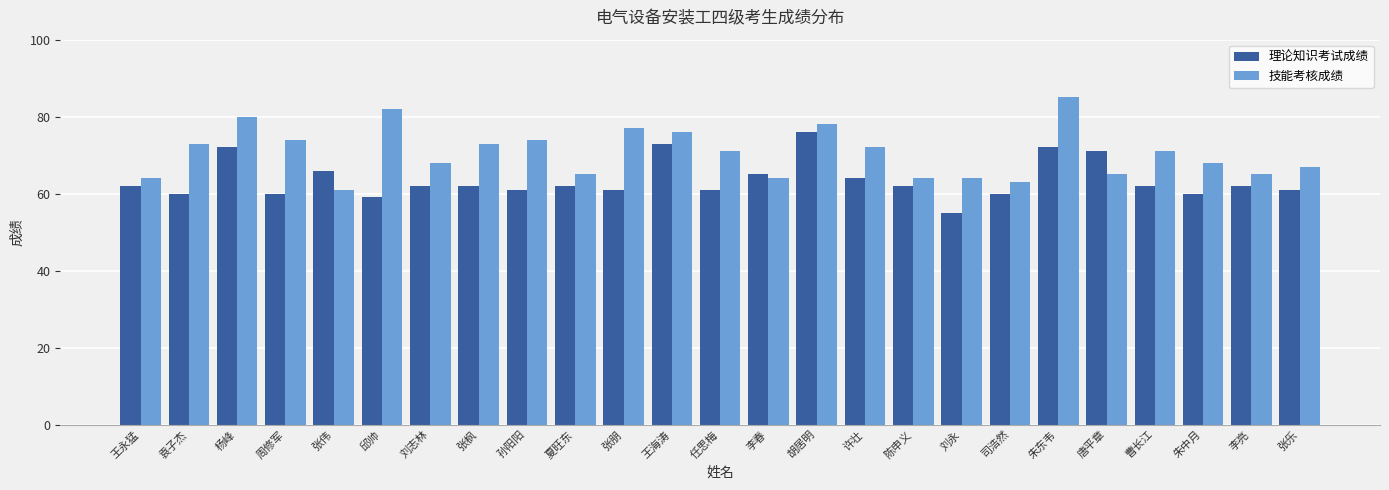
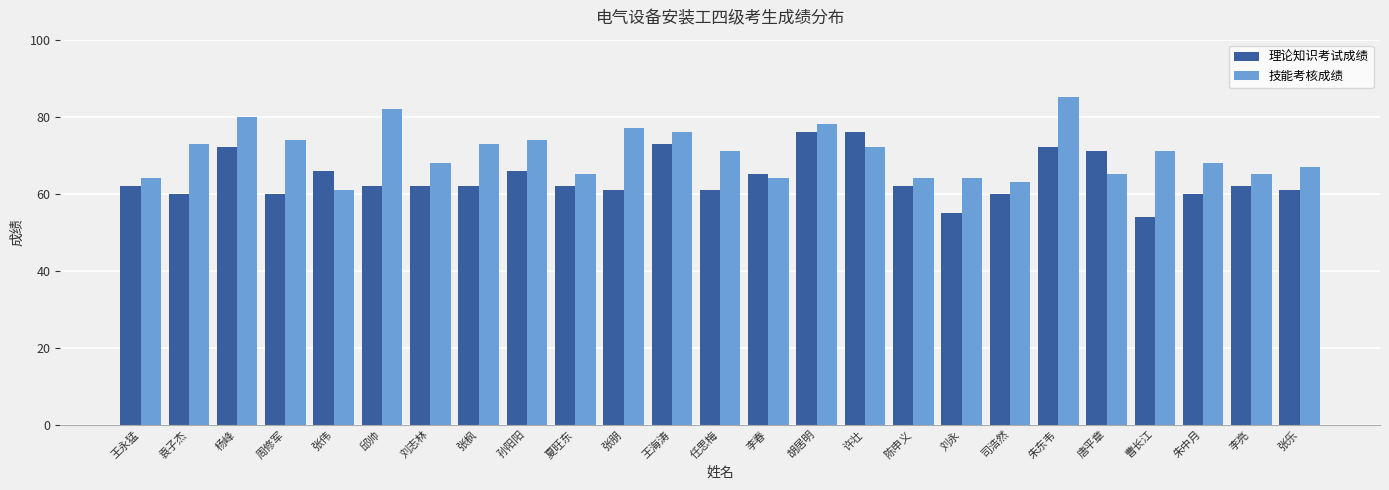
理论知识考试成绩, 邱帅: 59 -> 62
理论知识考试成绩, 孙阳阳: 61 -> 66
理论知识考试成绩, 许壮: 64 -> 76
理论知识考试成绩, 曹长江: 62 -> 54
